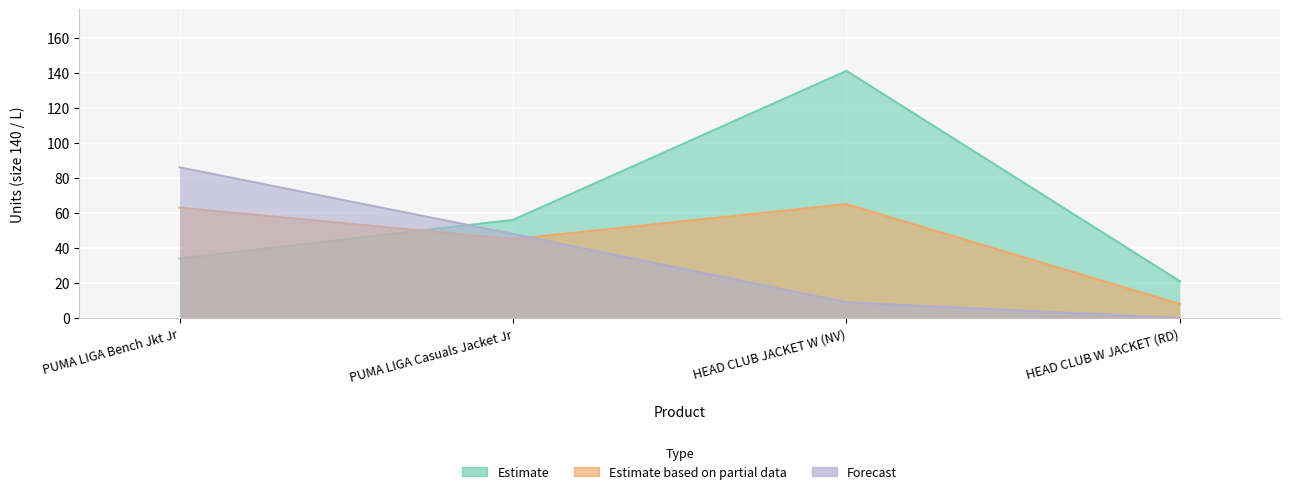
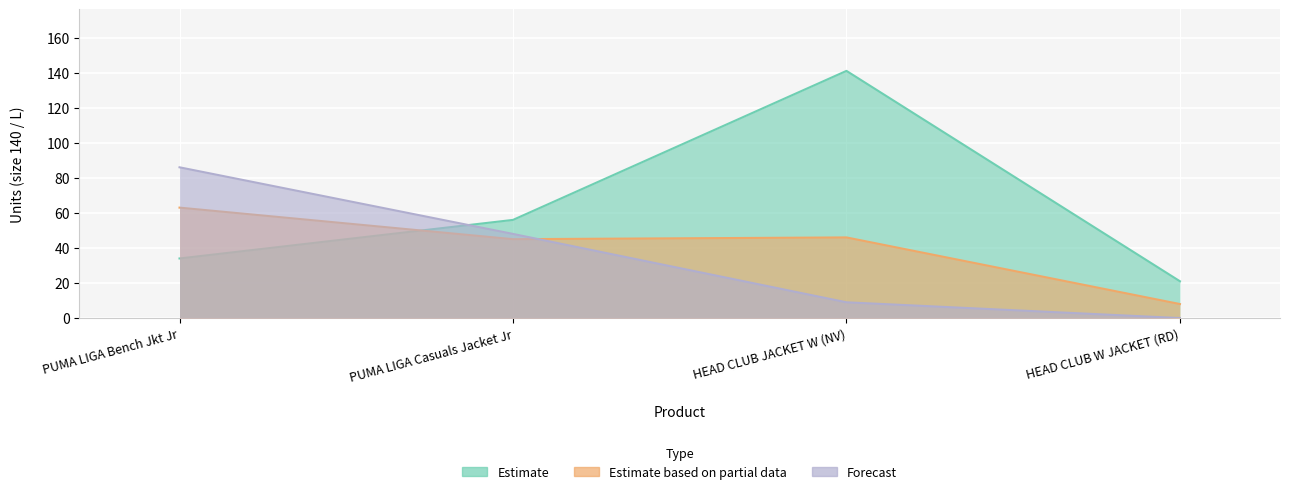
Estimate based on partial data, HEAD CLUB JACKET W (NV): 65 -> 46
